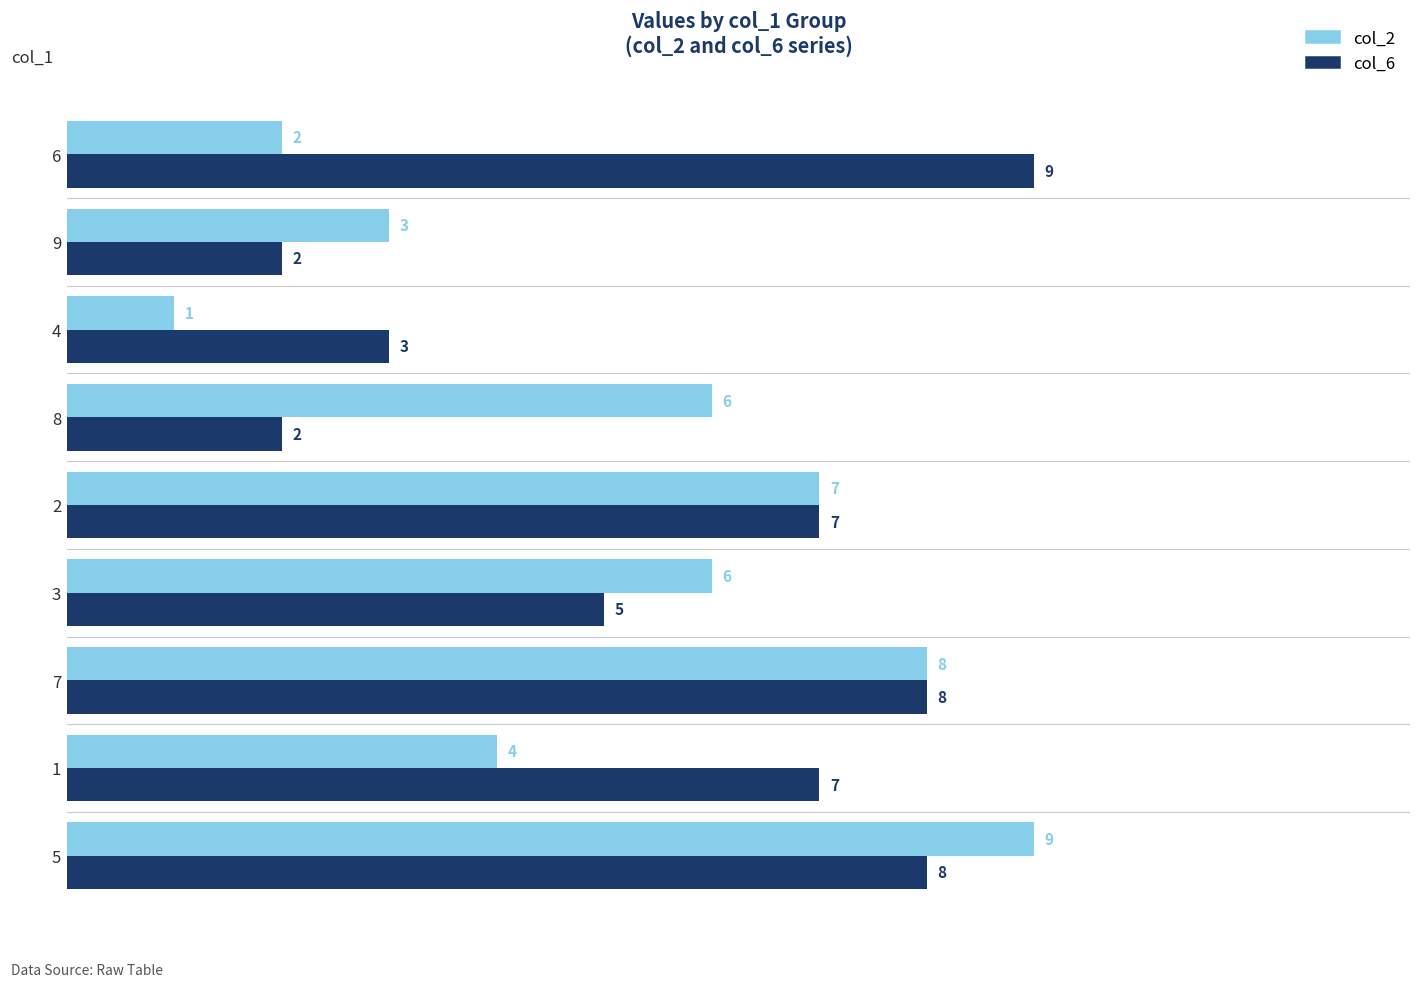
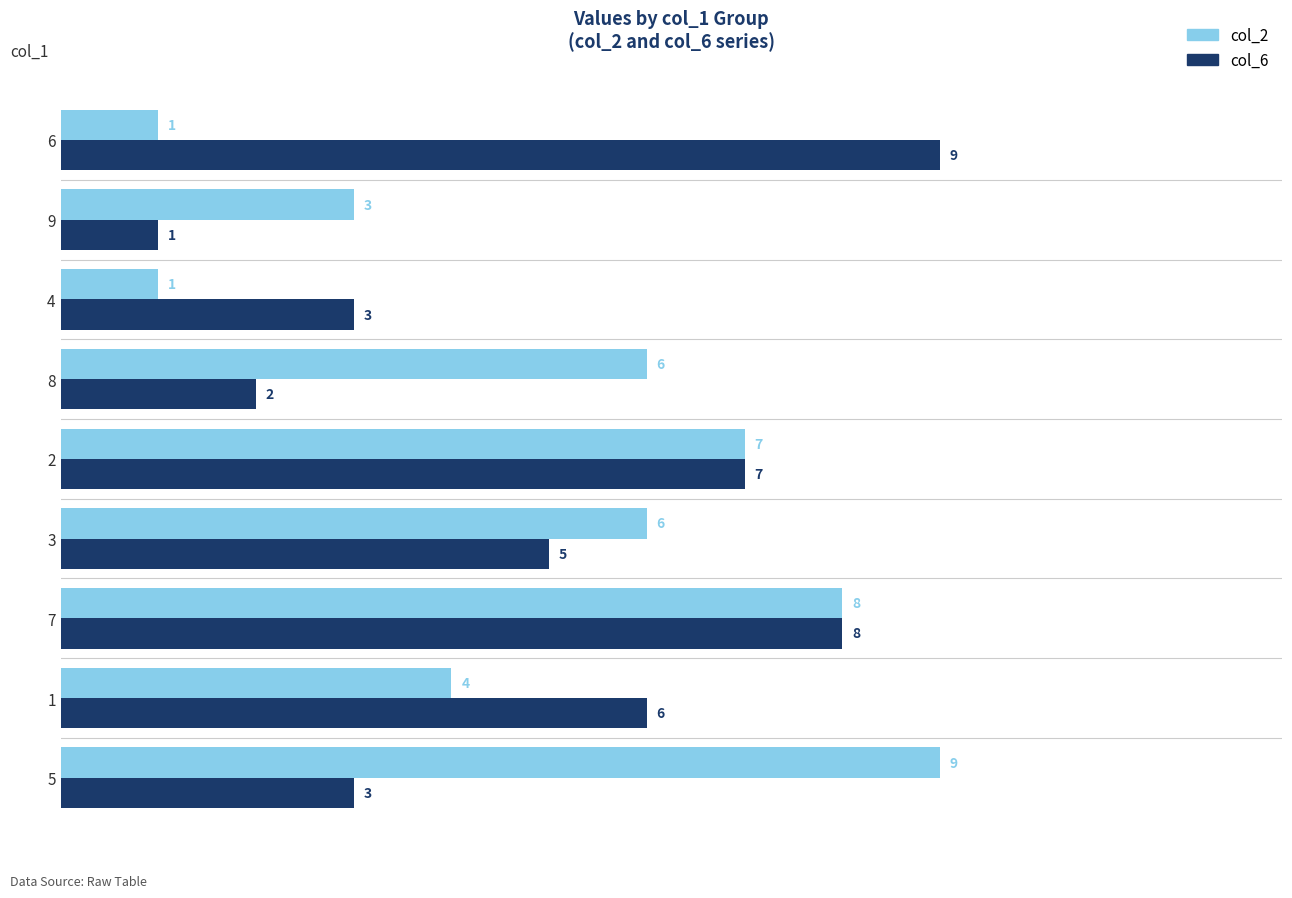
col_2, 6: 2 -> 1
col_6, 9: 2 -> 1
col_6, 1: 7 -> 6
col_6, 5: 8 -> 3
